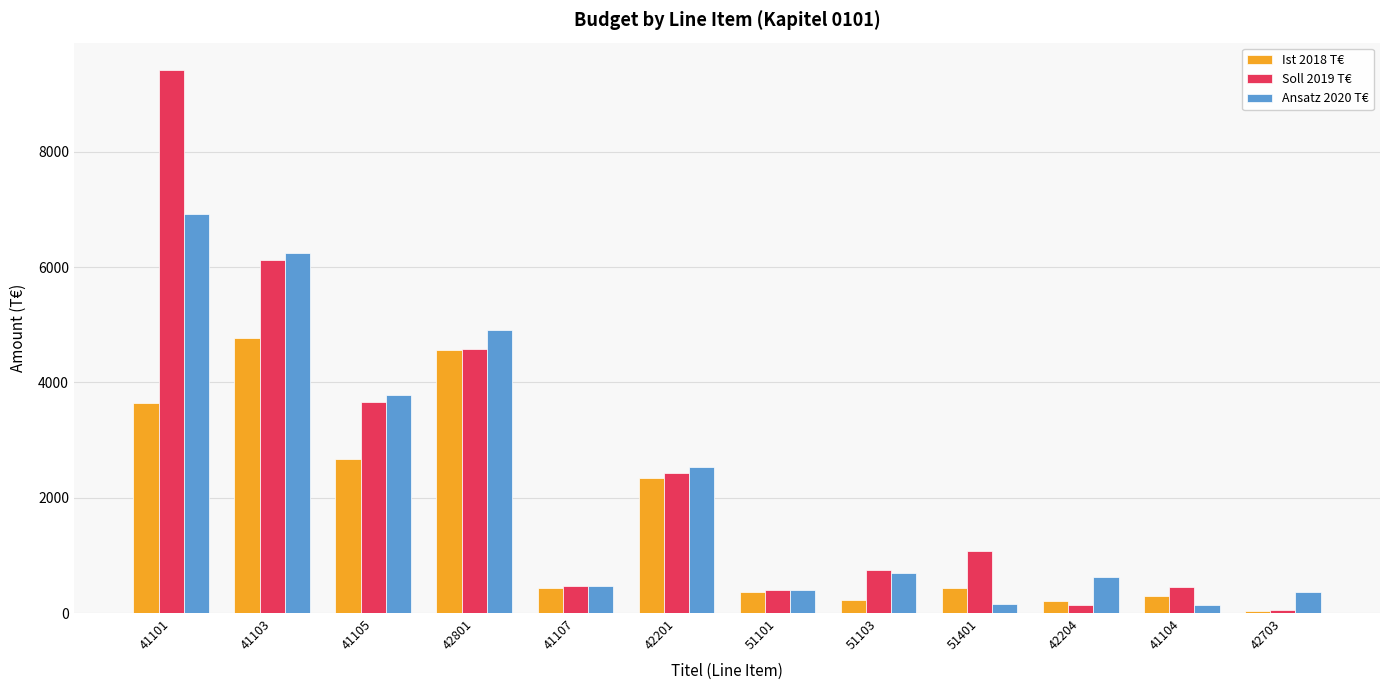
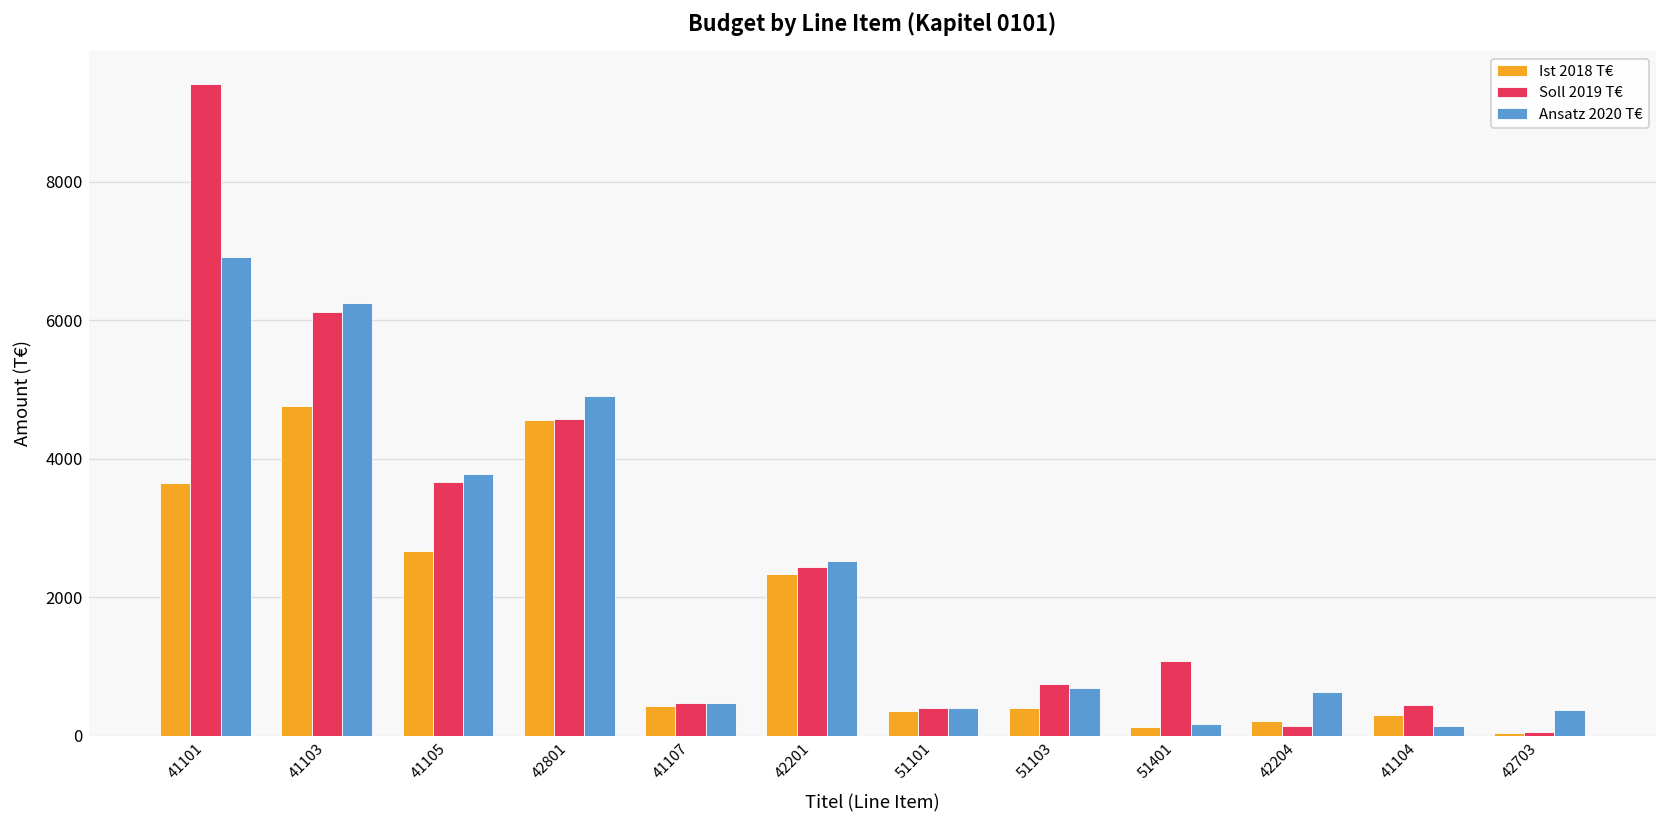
Ist 2018 T€, 51103: 200 -> 400
Ist 2018 T€, 51401: 400 -> 100
